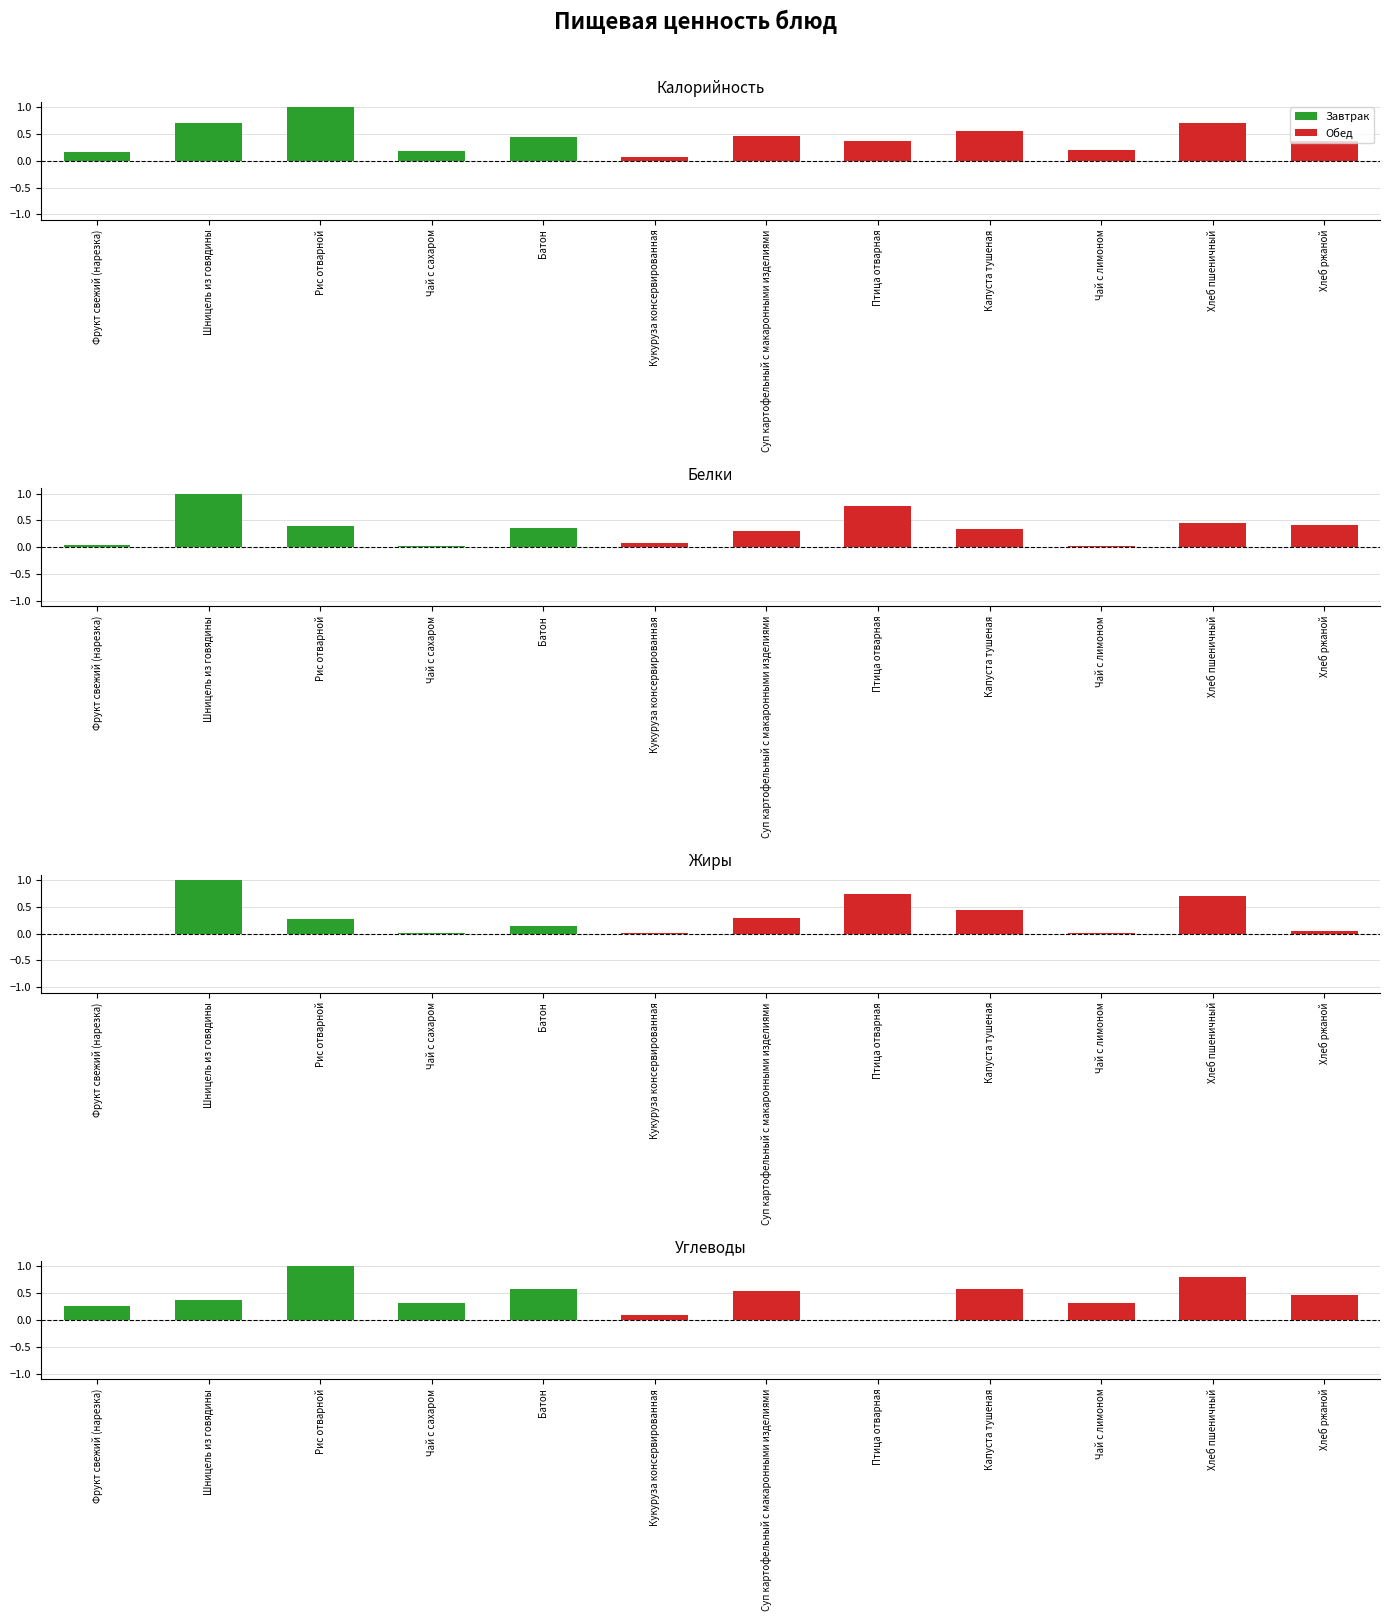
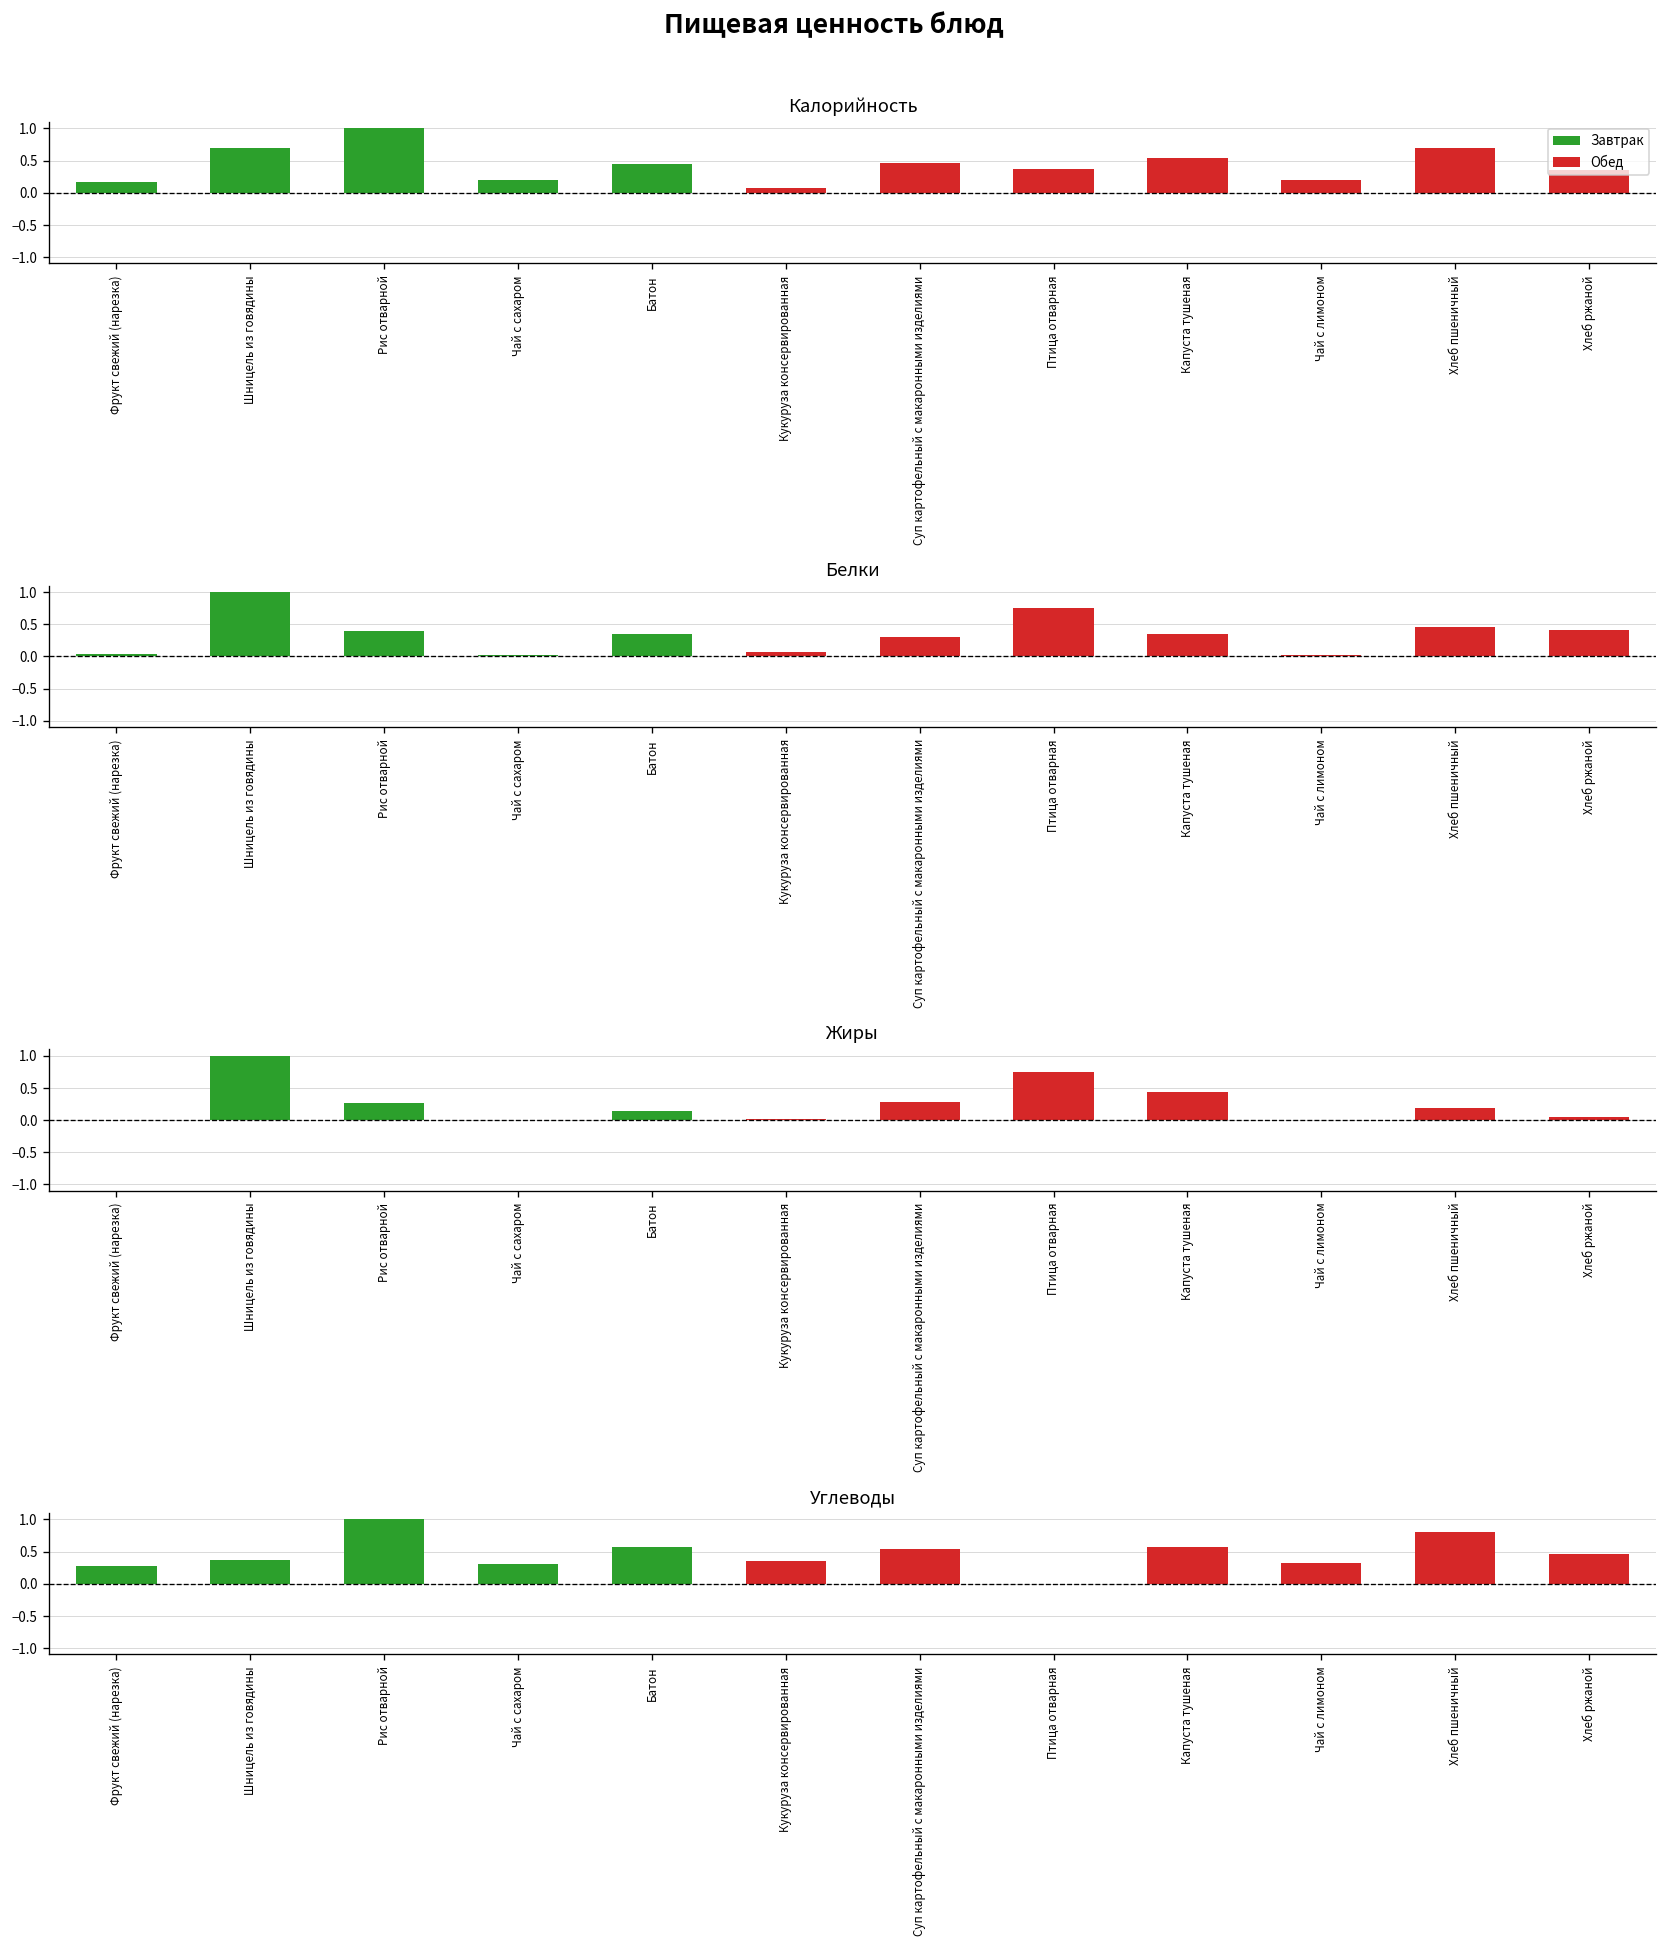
Жиры, Обед, Хлеб пшеничный: 0.7 -> 0.2
Углеводы, Обед, Кукуруза консервированная: 0.1 -> 0.3
